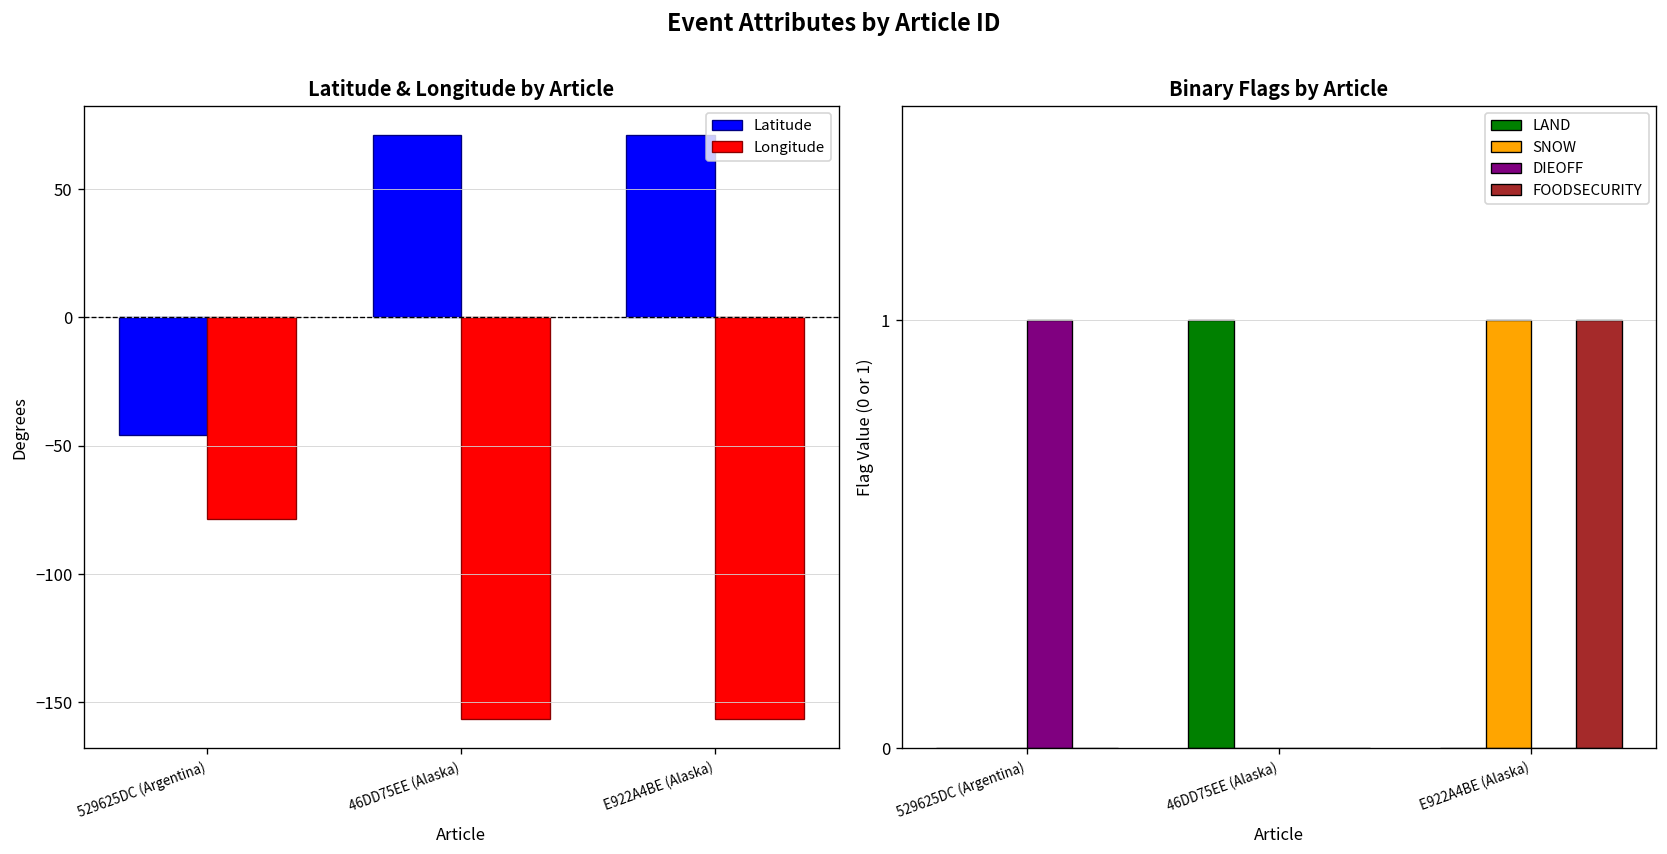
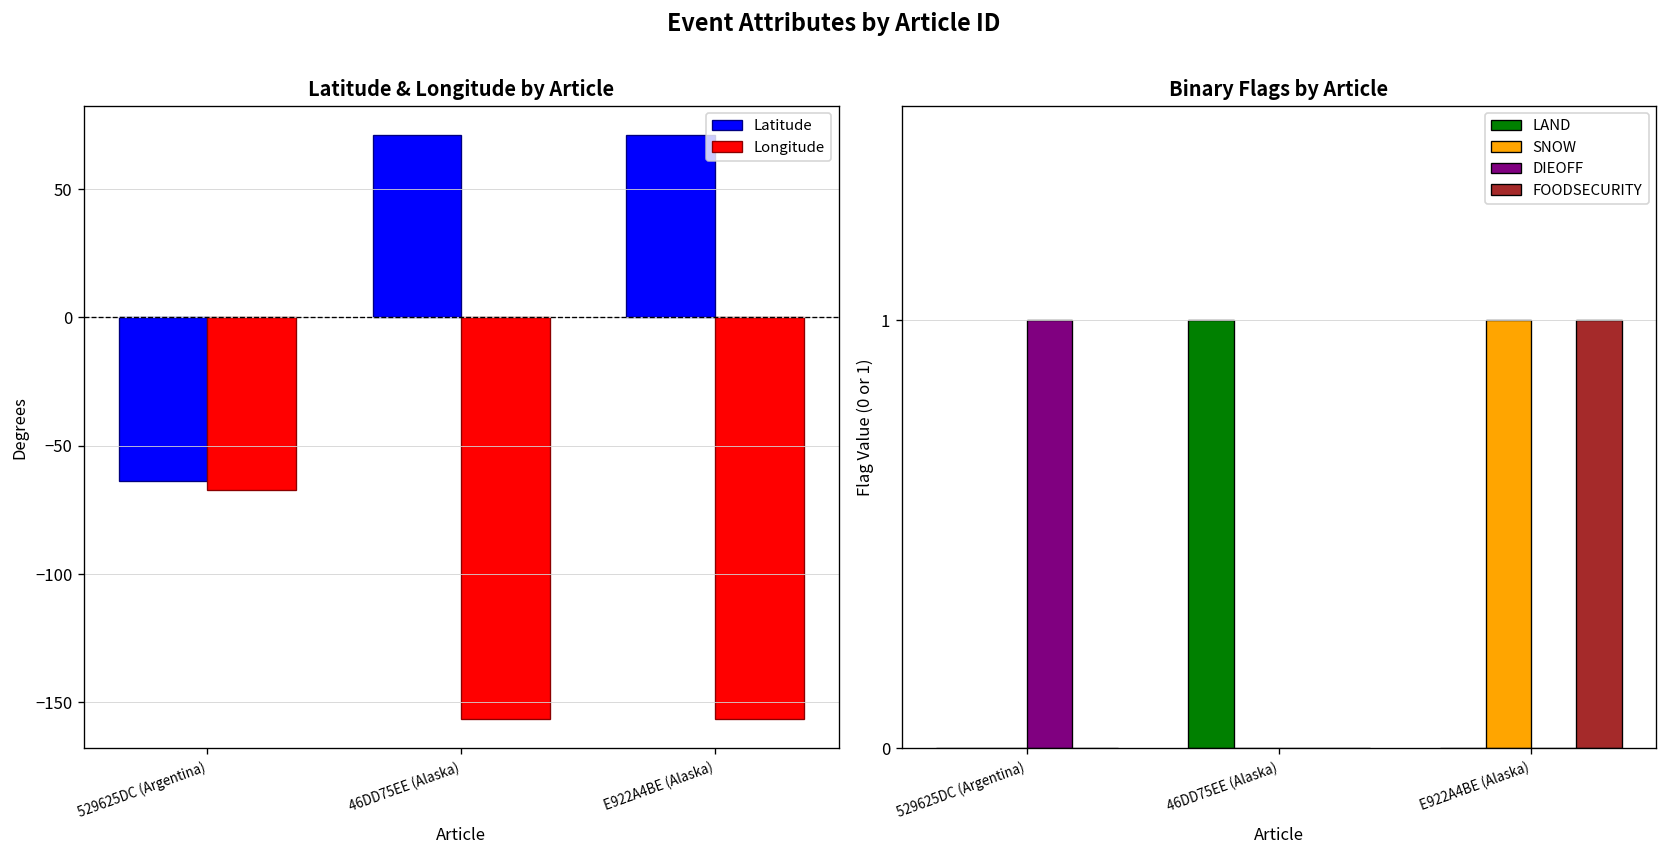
Latitude & Longitude by Article, Latitude, 529625DC (Argentina): -46 -> -64
Latitude & Longitude by Article, Longitude, 529625DC (Argentina): -79 -> -67
